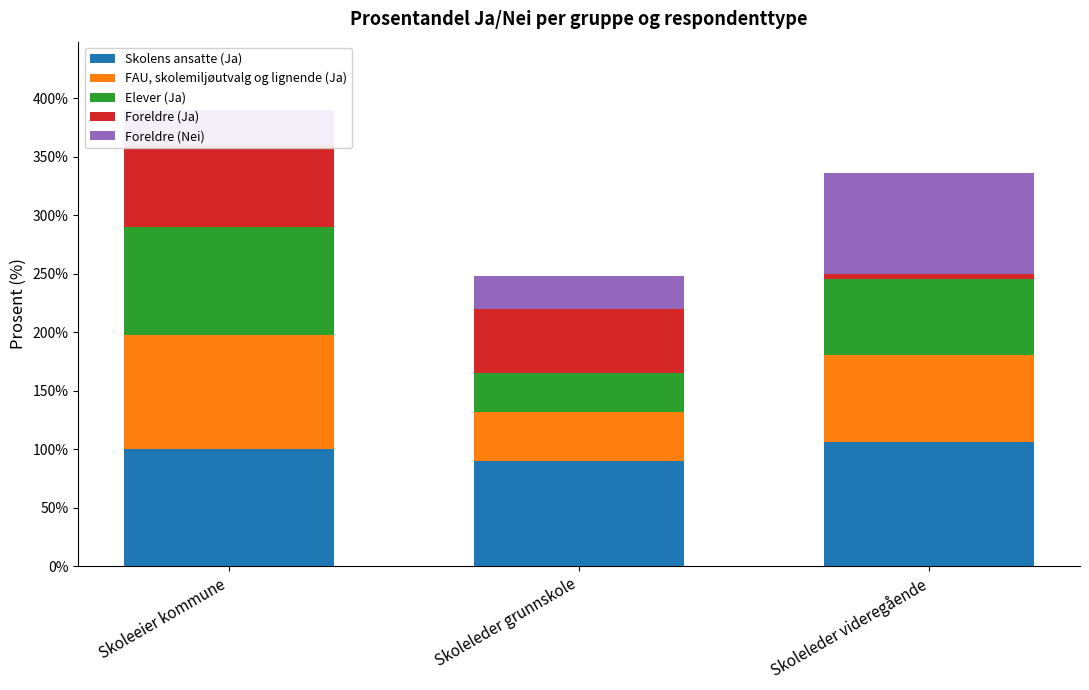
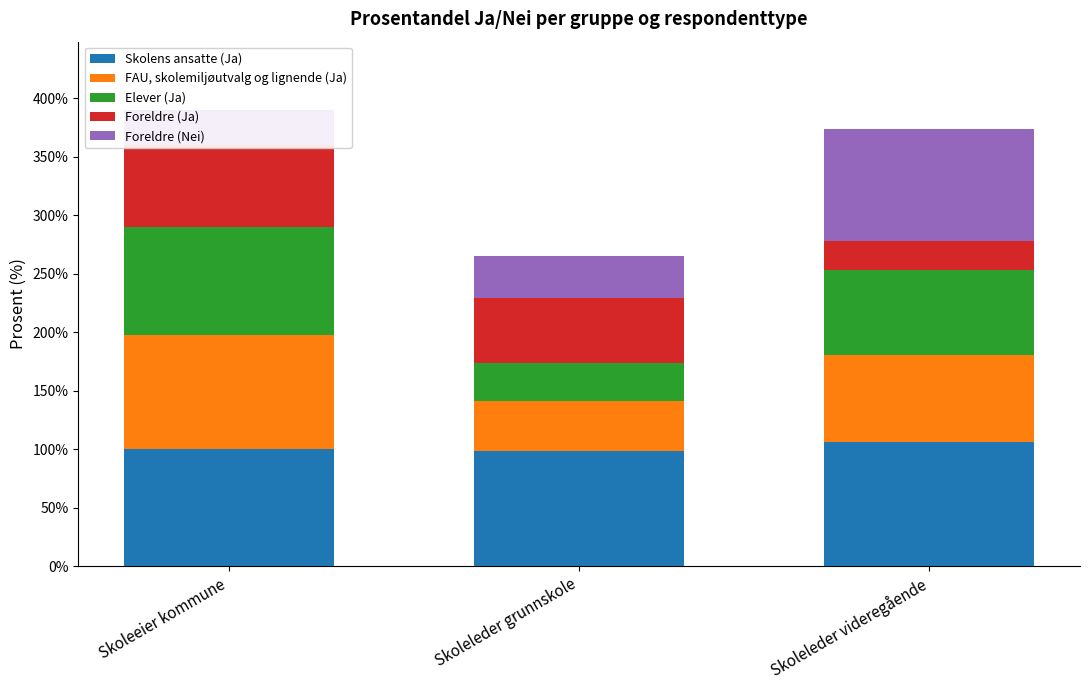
Skolens ansatte (Ja), Skoleleder grunnskole: 90% -> 99%
Foreldre (Nei), Skoleleder grunnskole: 28% -> 36%
Elever (Ja), Skoleleder videregående: 65% -> 72%
Foreldre (Ja), Skoleleder videregående: 4% -> 25%
Foreldre (Nei), Skoleleder videregående: 86% -> 96%
